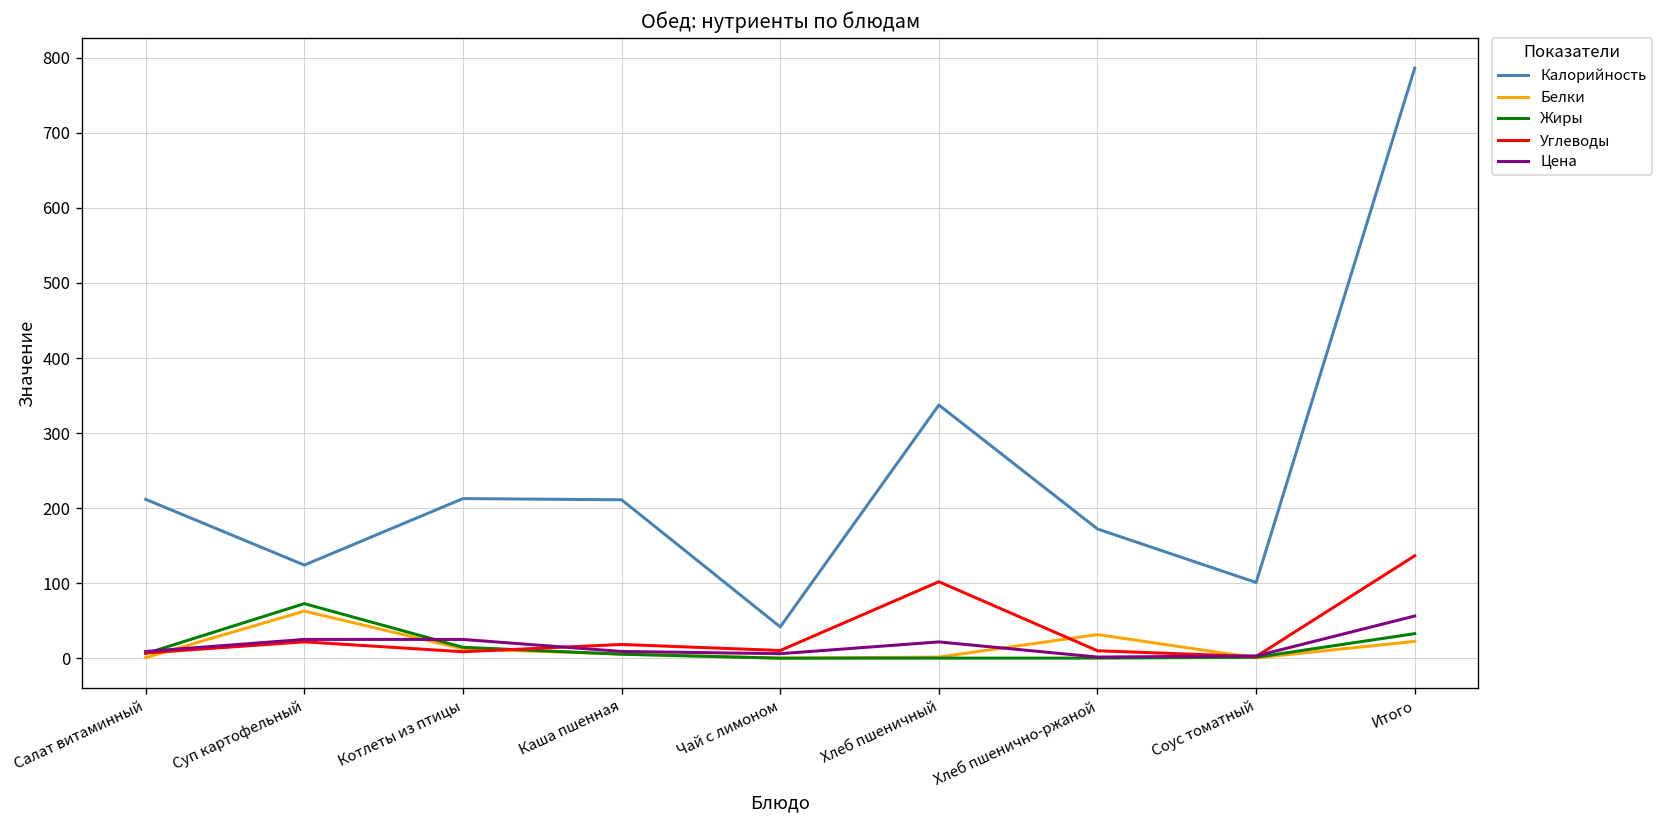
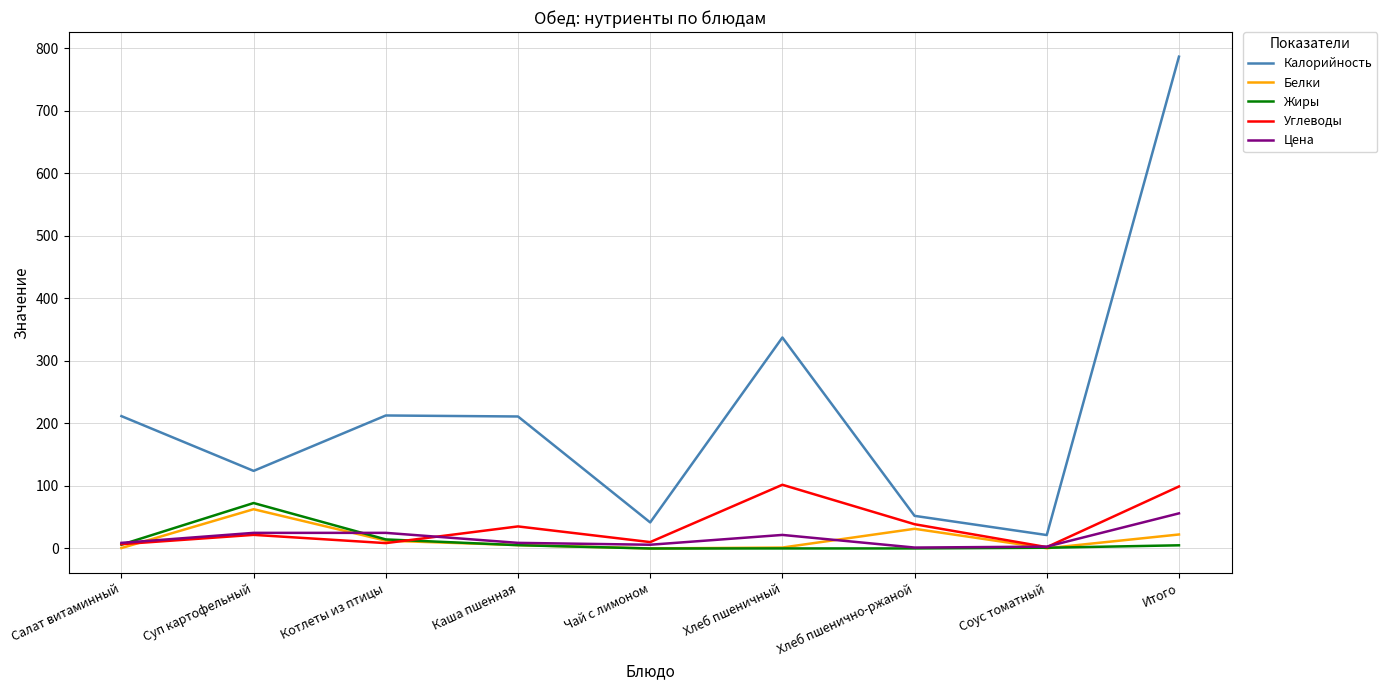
Углеводы, Каша пшенная: 20 -> 40
Калорийность, Хлеб пшенично-ржаной: 170 -> 50
Углеводы, Хлеб пшенично-ржаной: 10 -> 40
Калорийность, Соус томатный: 100 -> 20
Жиры, Итого: 30 -> 10
Углеводы, Итого: 140 -> 100
